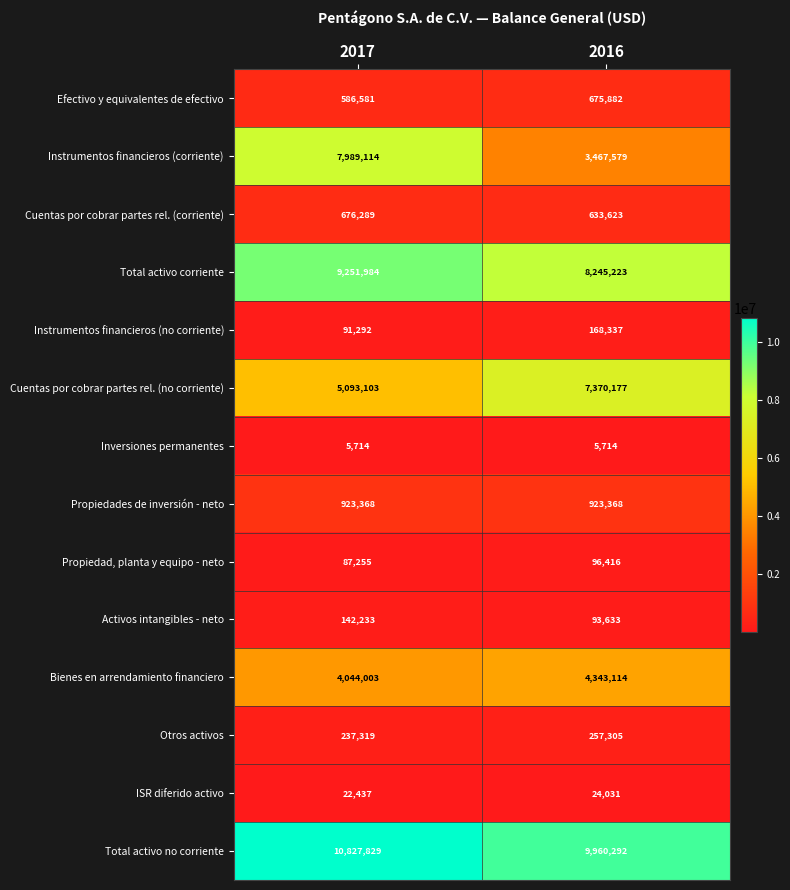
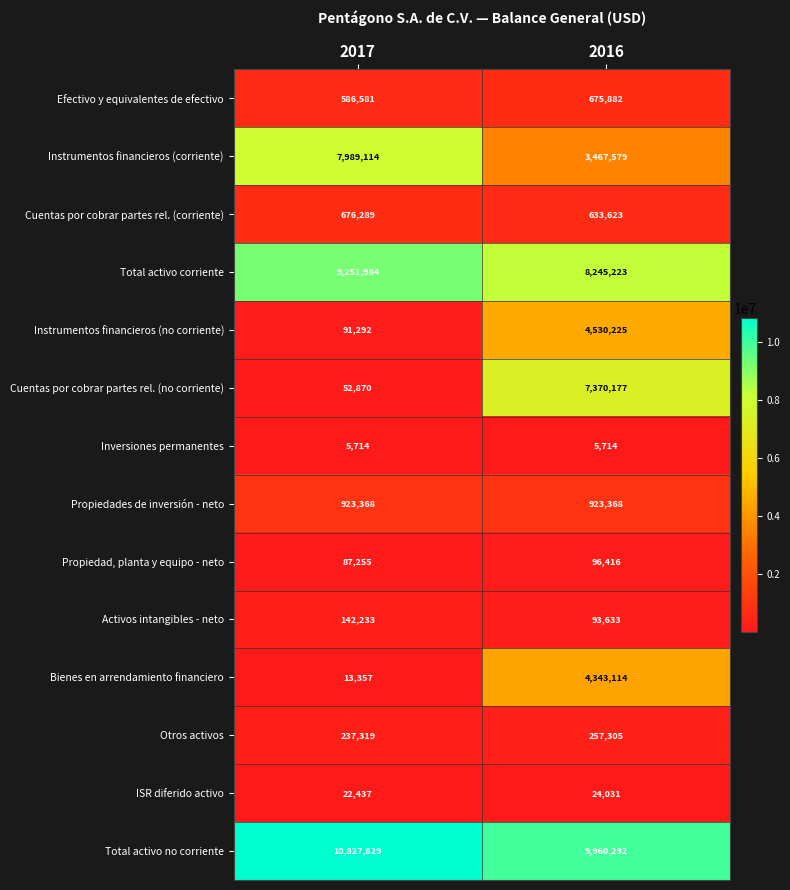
Instrumentos financieros (no corriente), 2016: 168,337 -> 4,530,225
Cuentas por cobrar partes rel. (no corriente), 2017: 5,093,103 -> 52,870
Bienes en arrendamiento financiero, 2017: 4,044,003 -> 13,357
